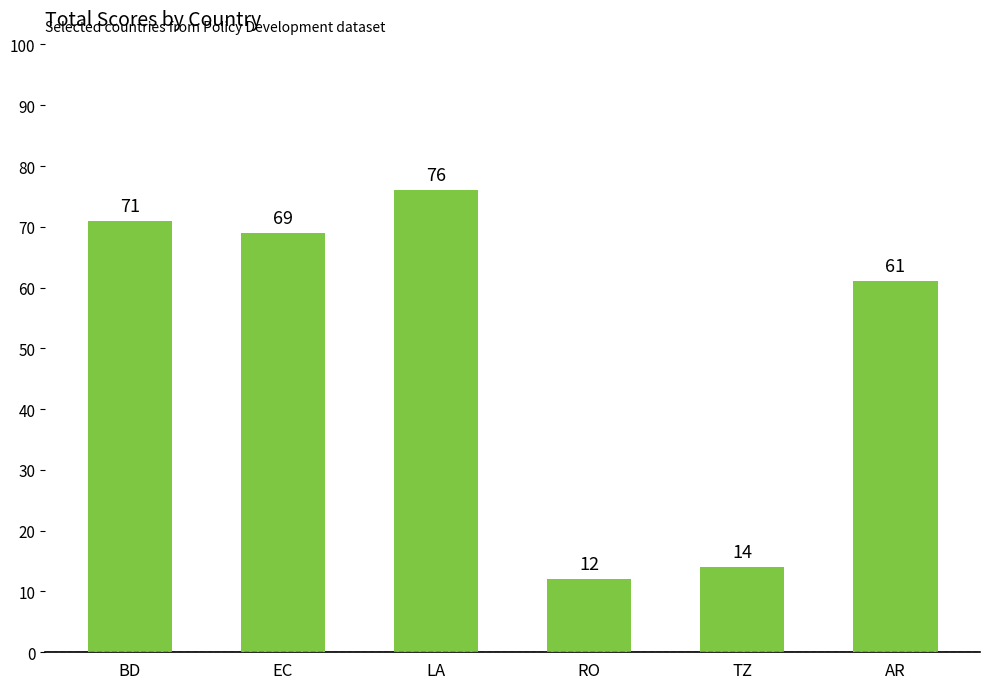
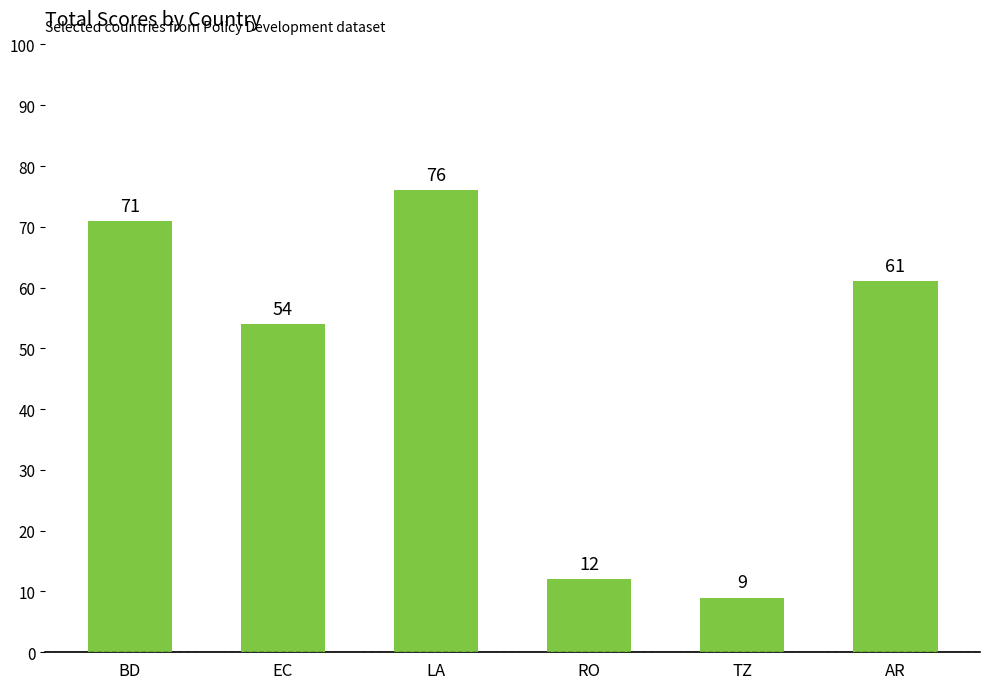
EC: 69 -> 54
TZ: 14 -> 9
